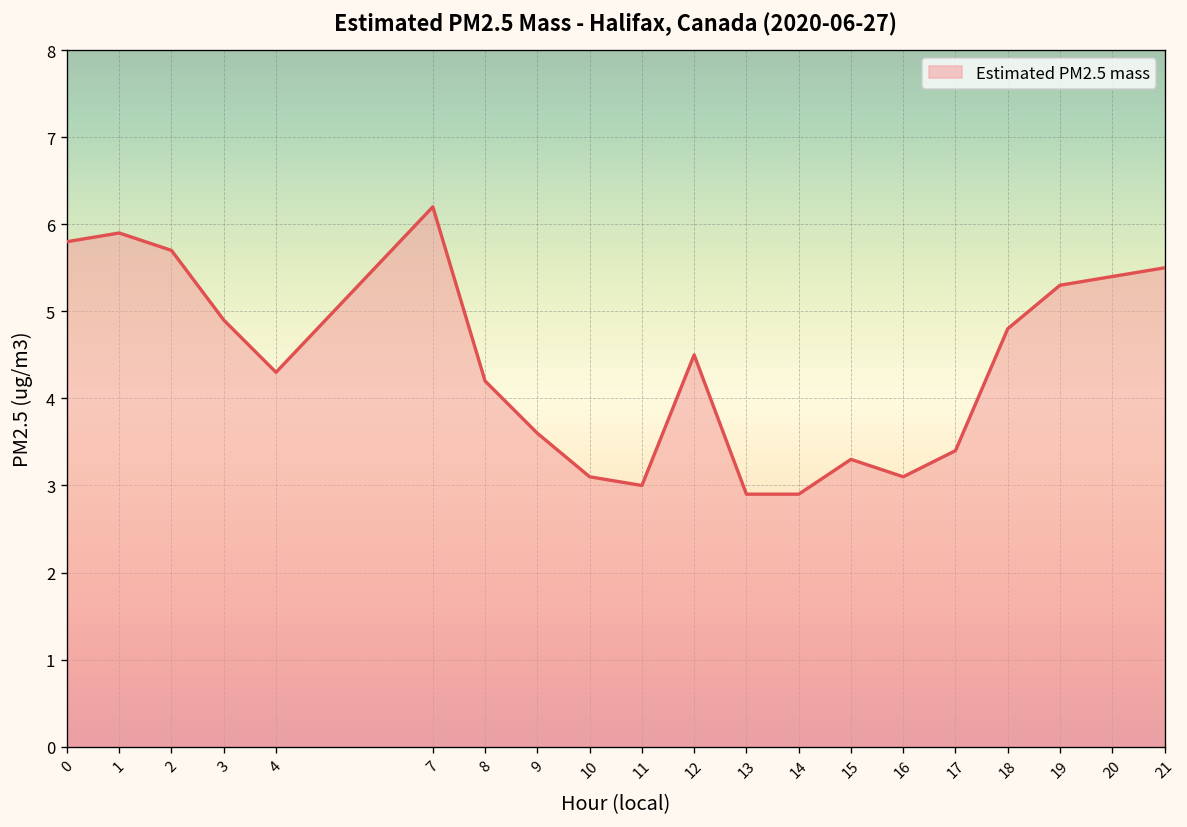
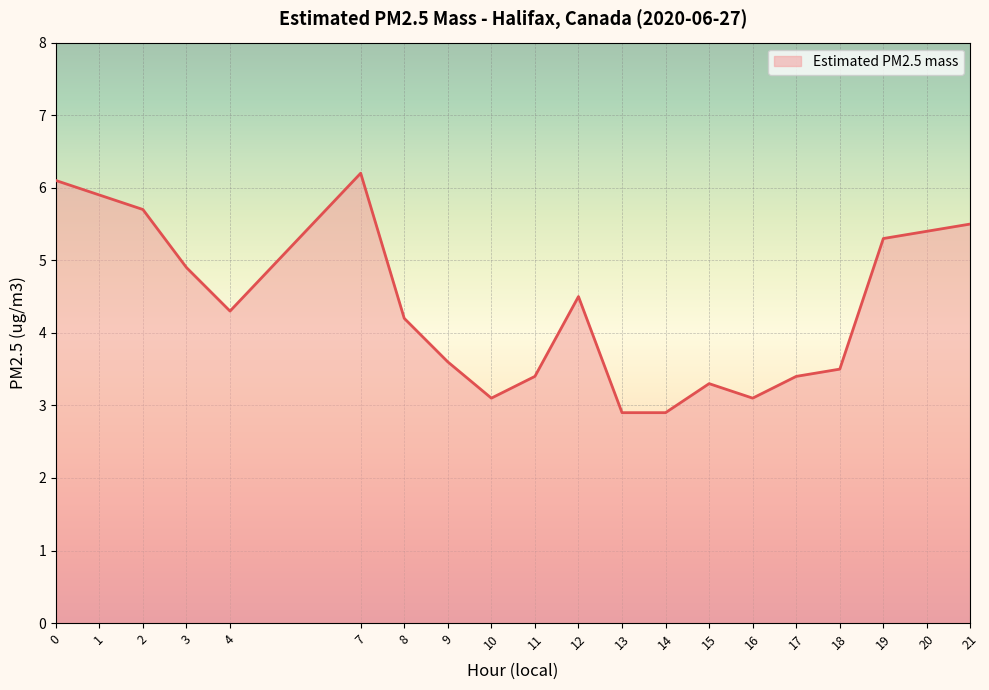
0: 5.8 -> 6.1
11: 3.0 -> 3.4
18: 4.8 -> 3.5
